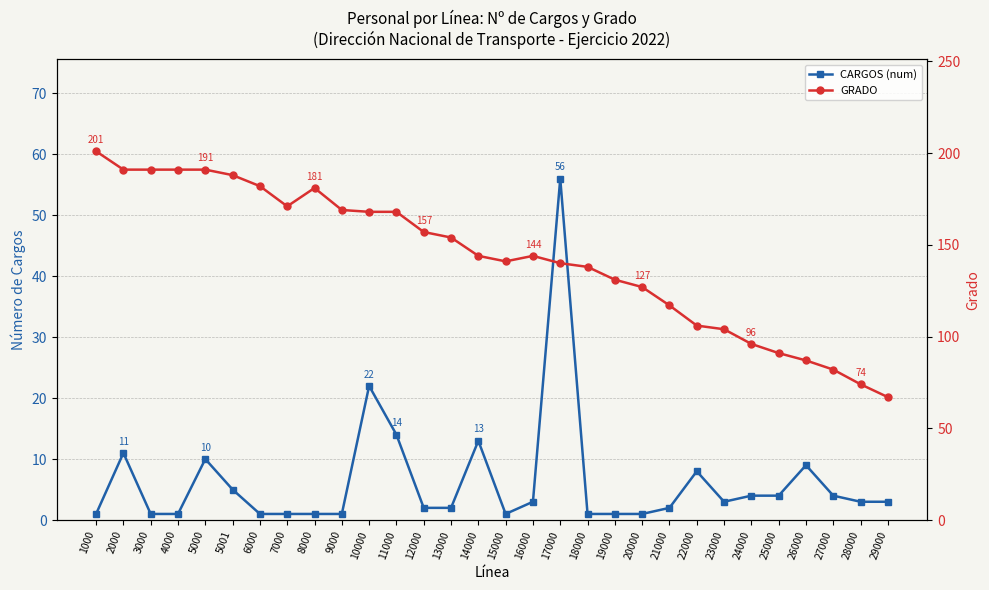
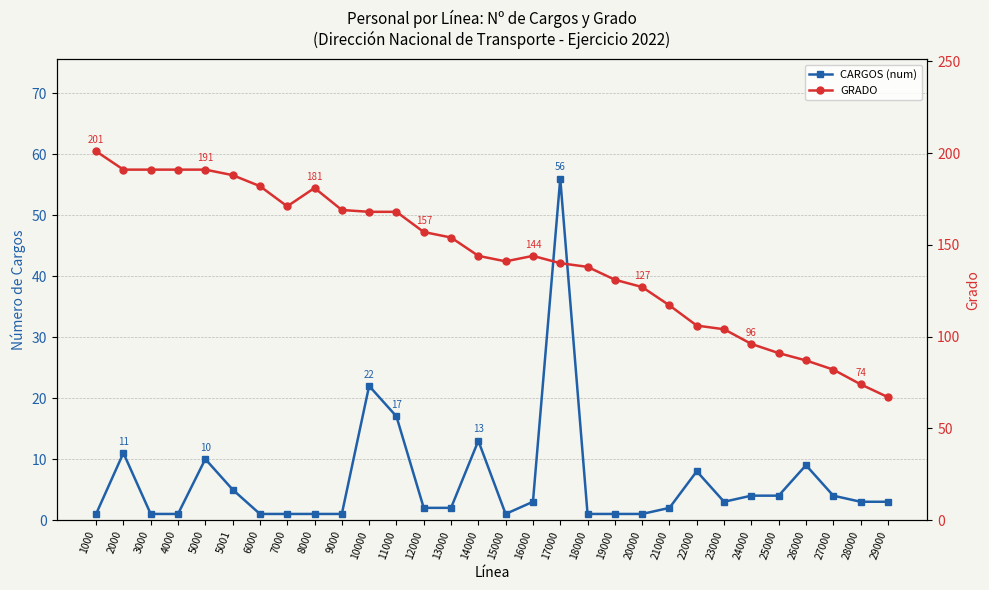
CARGOS (num), 11000: 14 -> 17
